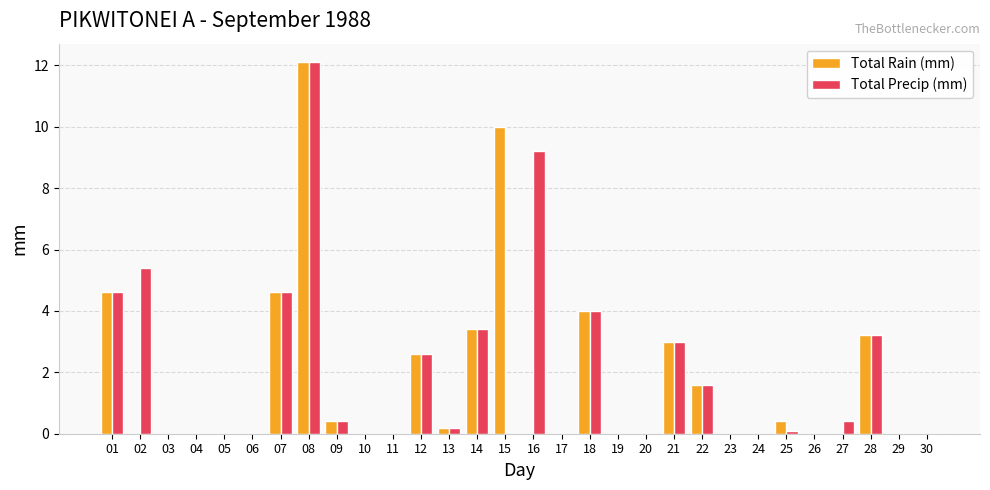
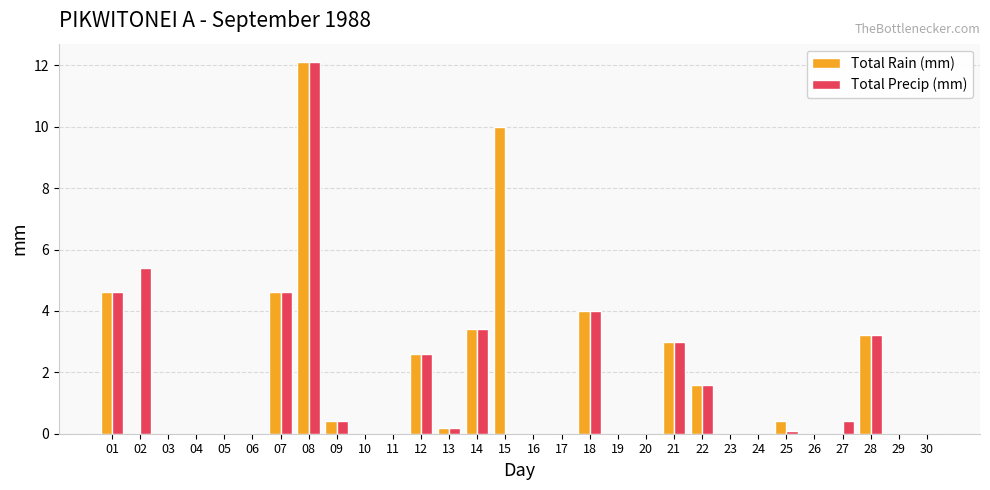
Total Precip (mm), 16: 9.2 -> 0.0
